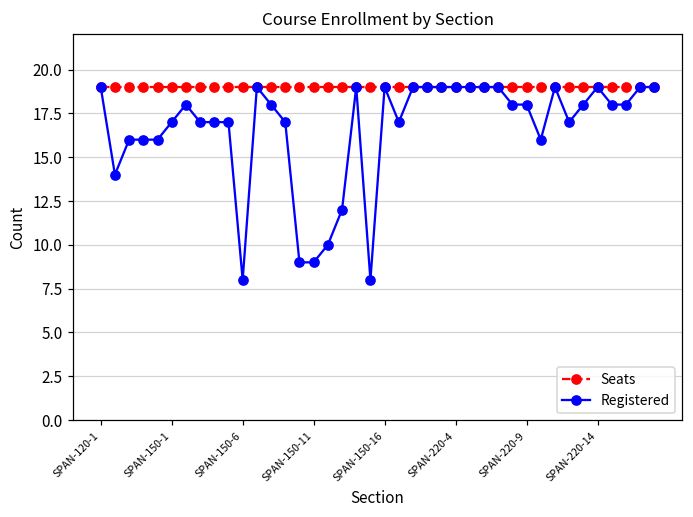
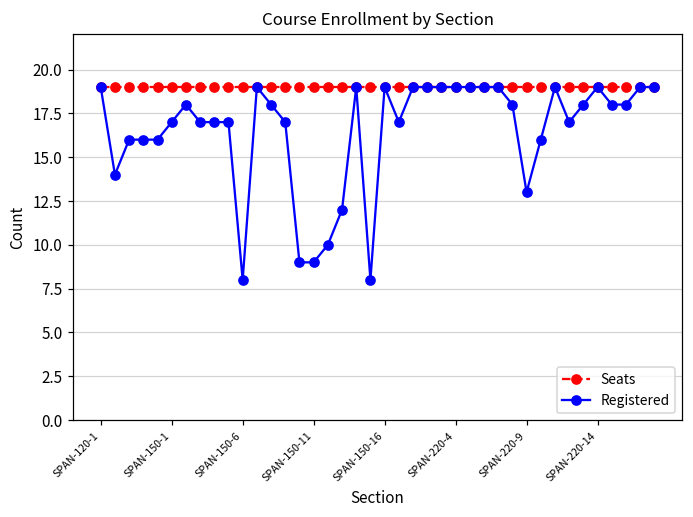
Registered, SPAN-220-9: 18 -> 13
